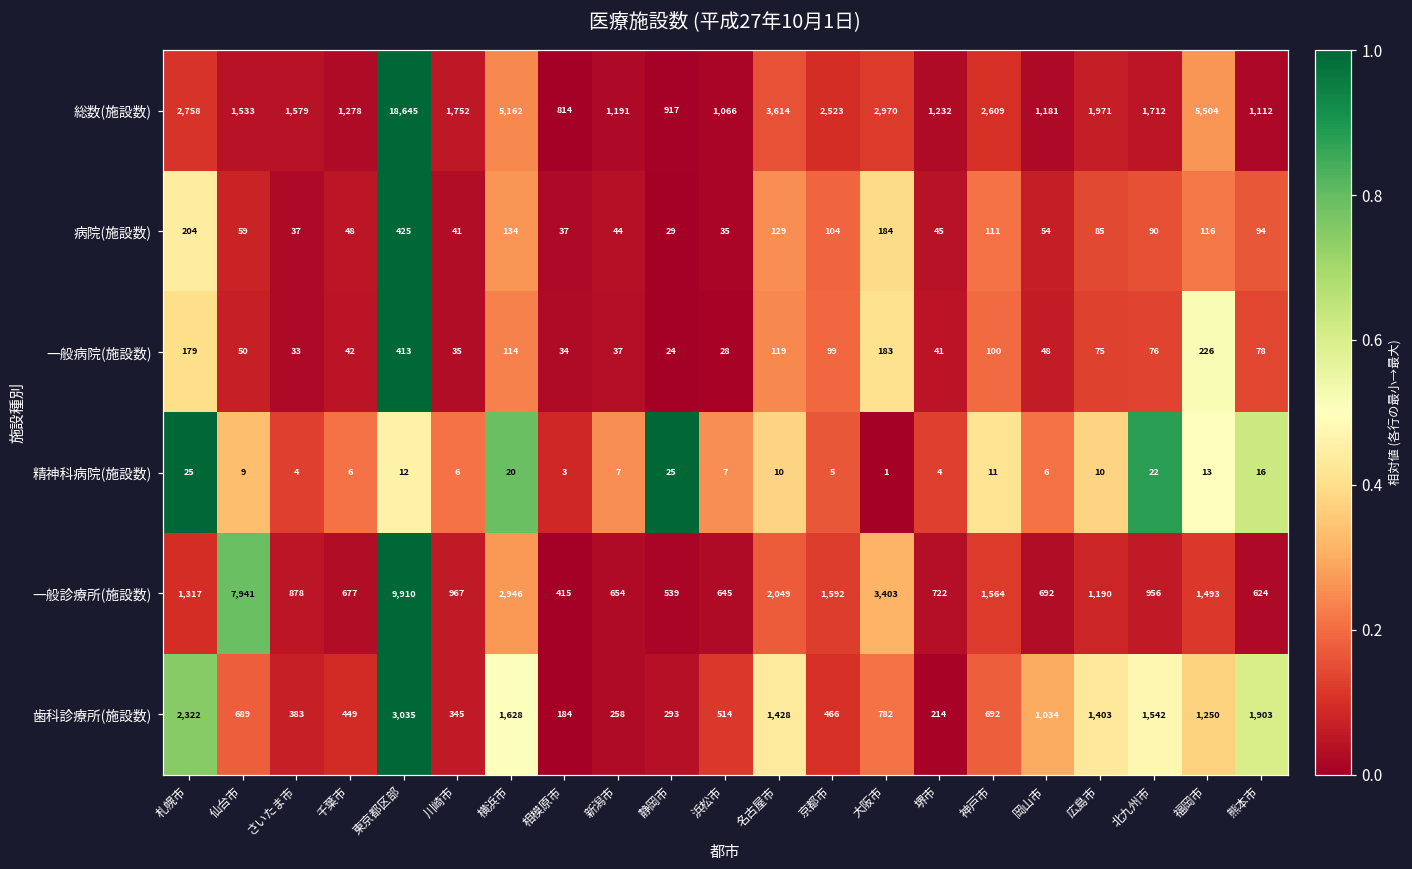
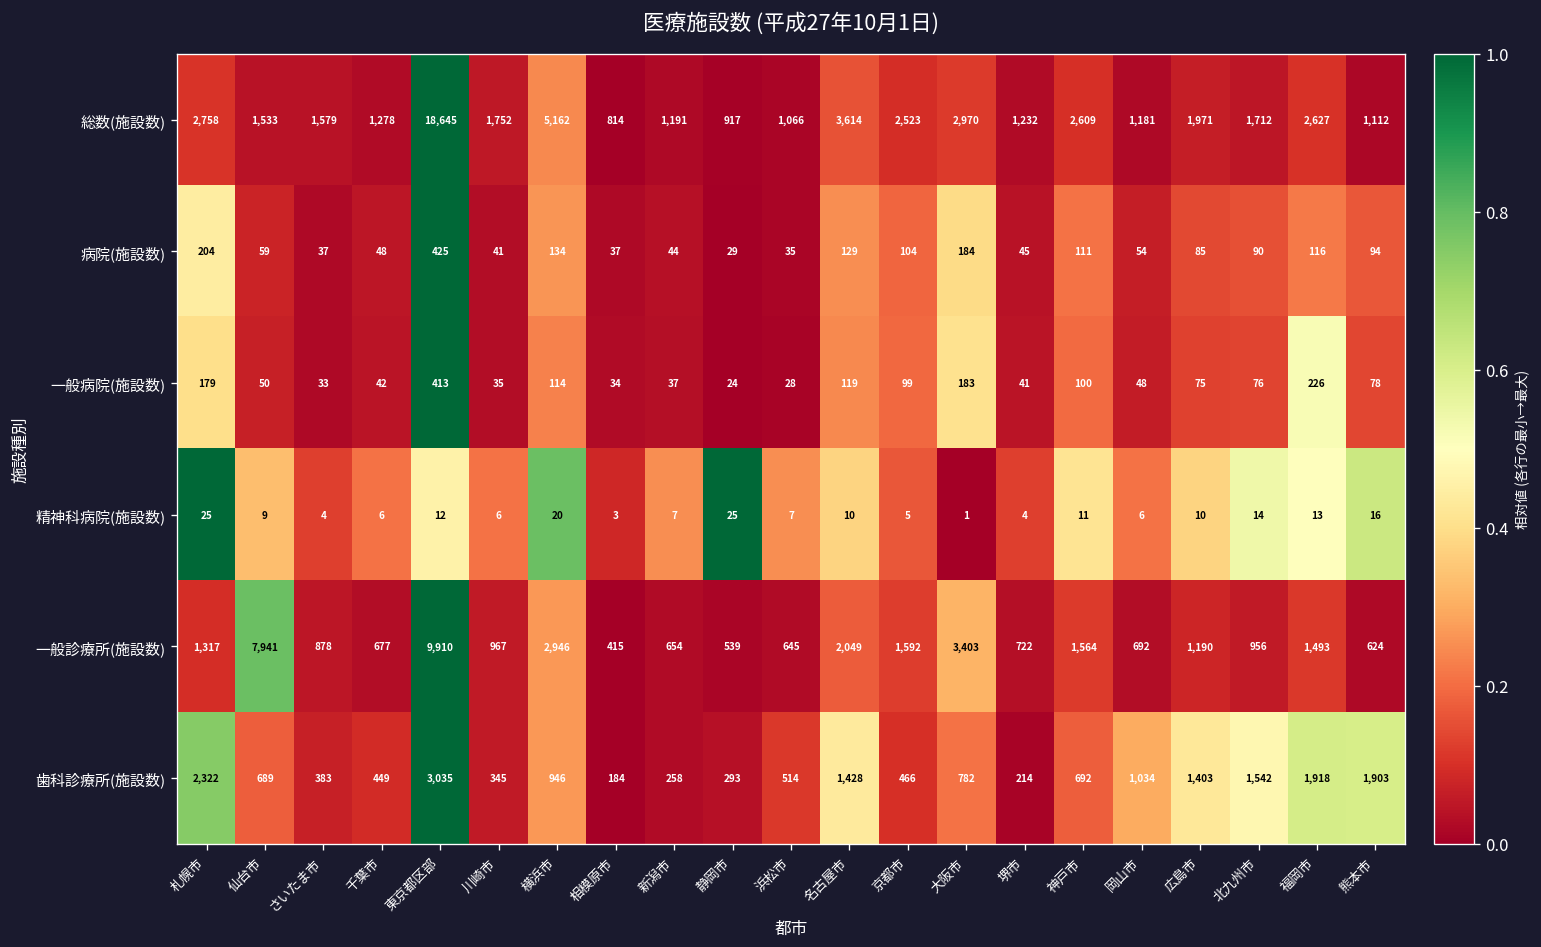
総数(施設数), 福岡市: 5,504 -> 2,627
精神科病院(施設数), 北九州市: 22 -> 14
歯科診療所(施設数), 横浜市: 1,628 -> 946
歯科診療所(施設数), 福岡市: 1,250 -> 1,918
